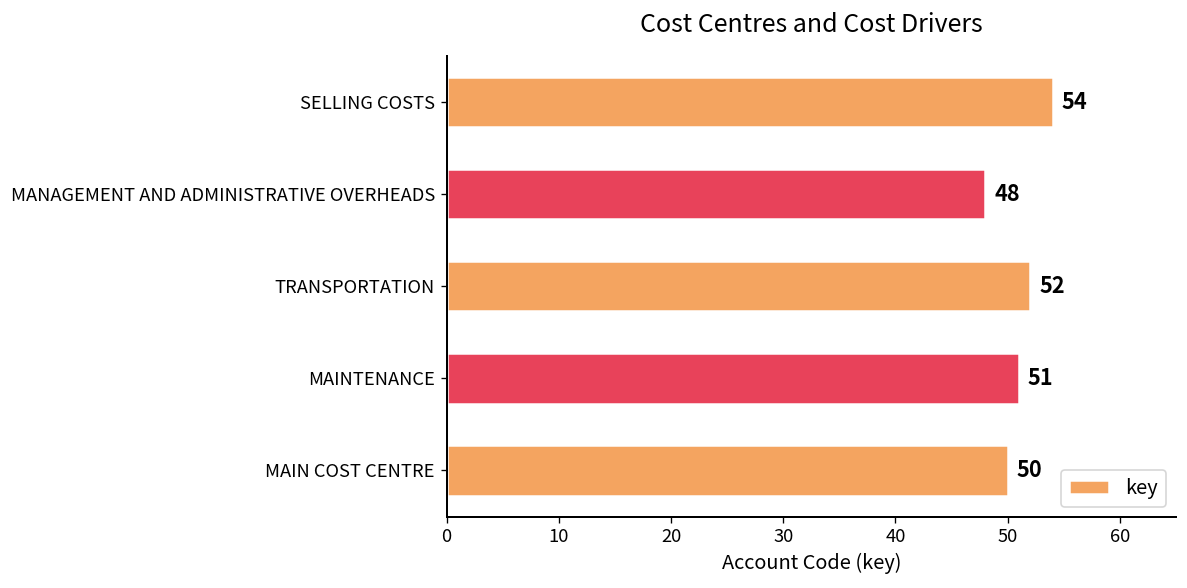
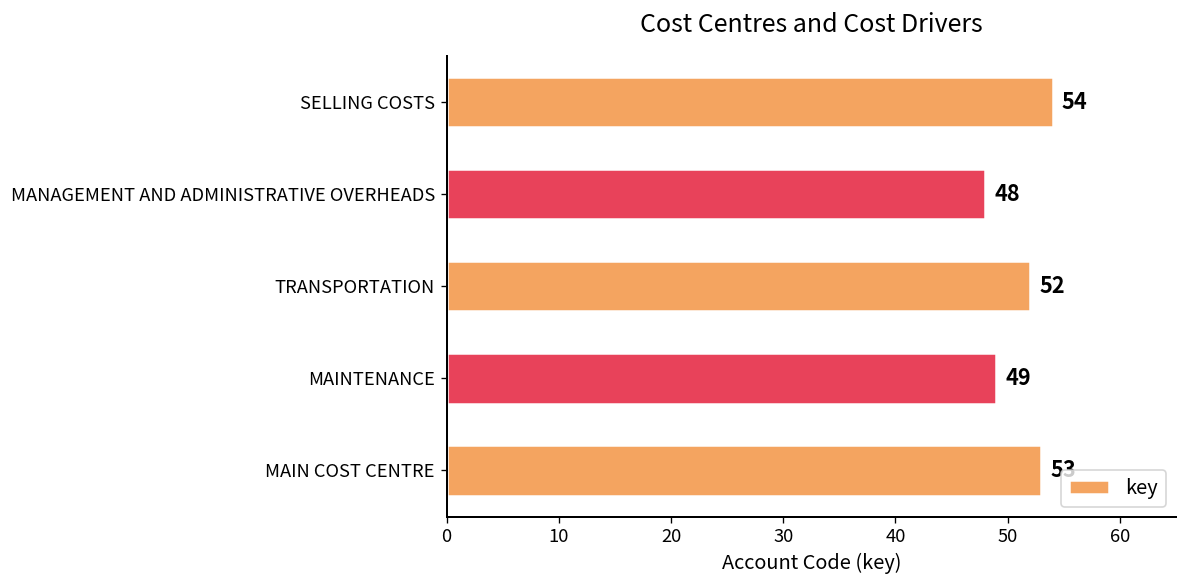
MAINTENANCE: 51 -> 49
MAIN COST CENTRE: 50 -> 53
